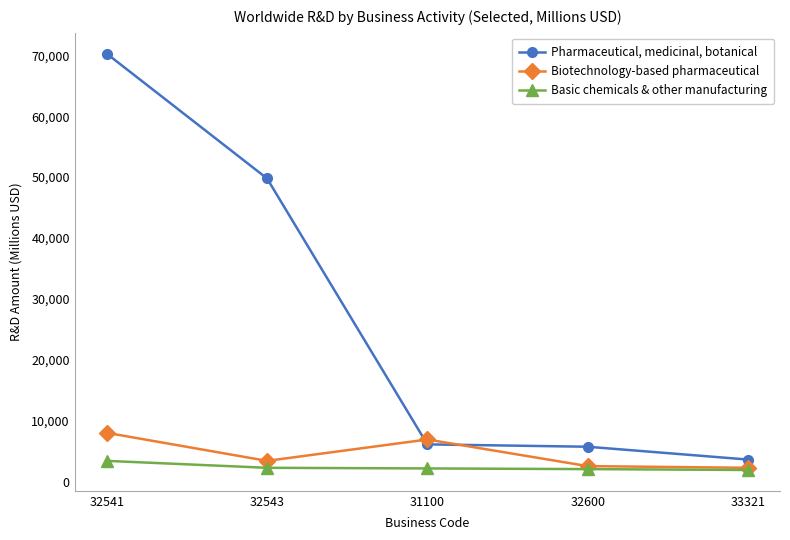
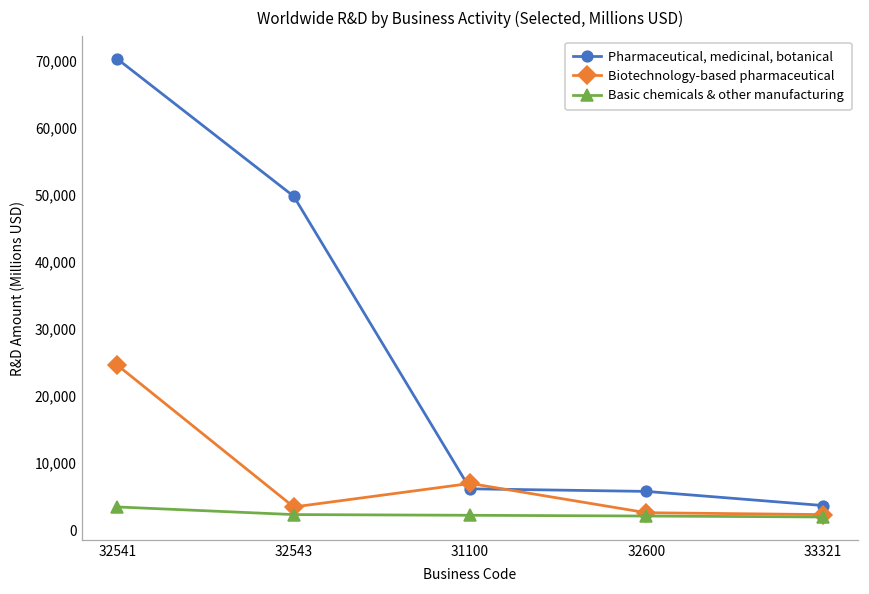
Biotechnology-based pharmaceutical, 32541: 8,000 -> 25,000
